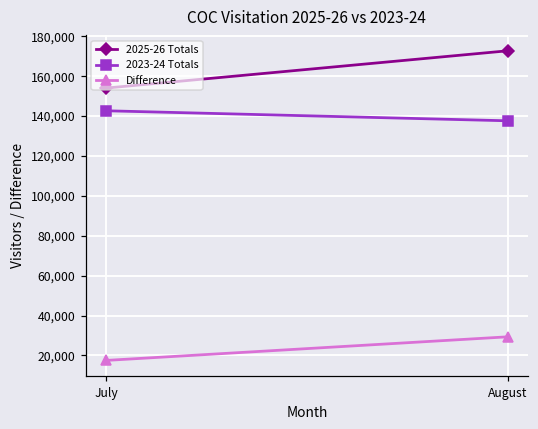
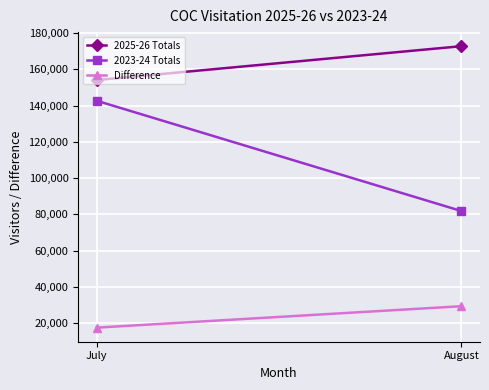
2023-24 Totals, August: 138,000 -> 82,000
